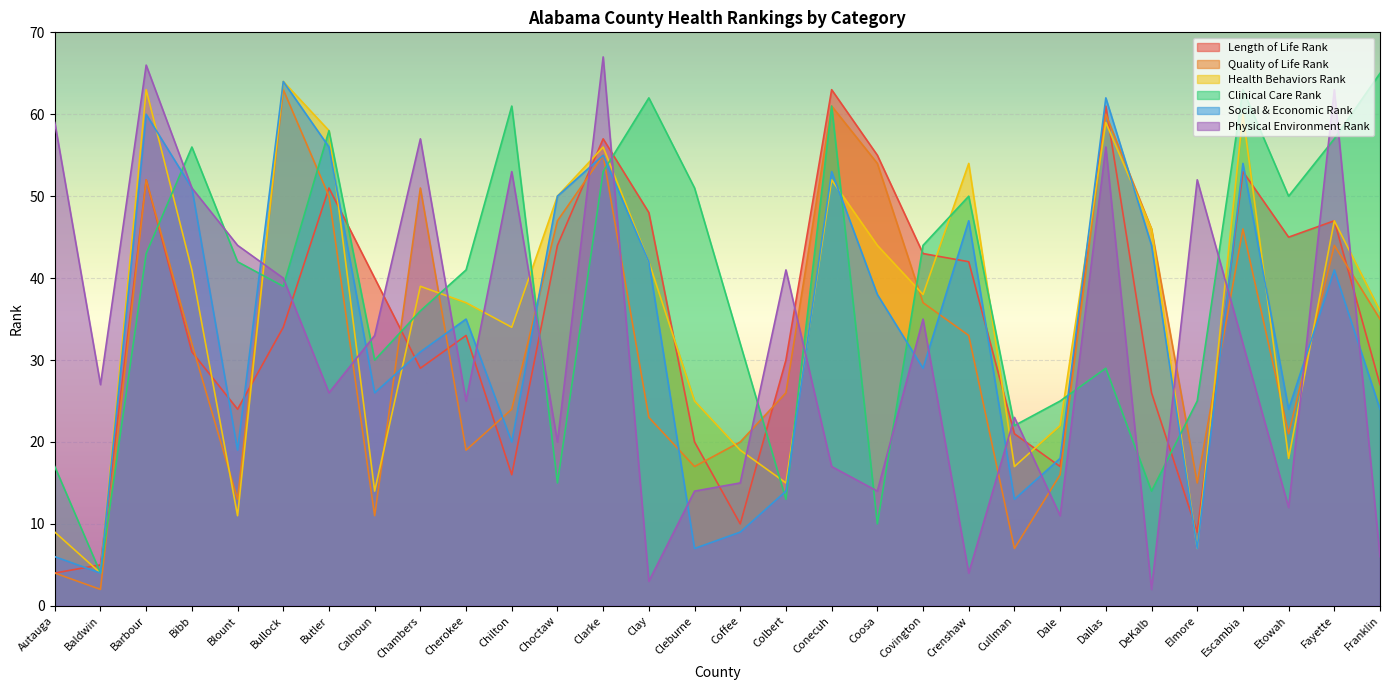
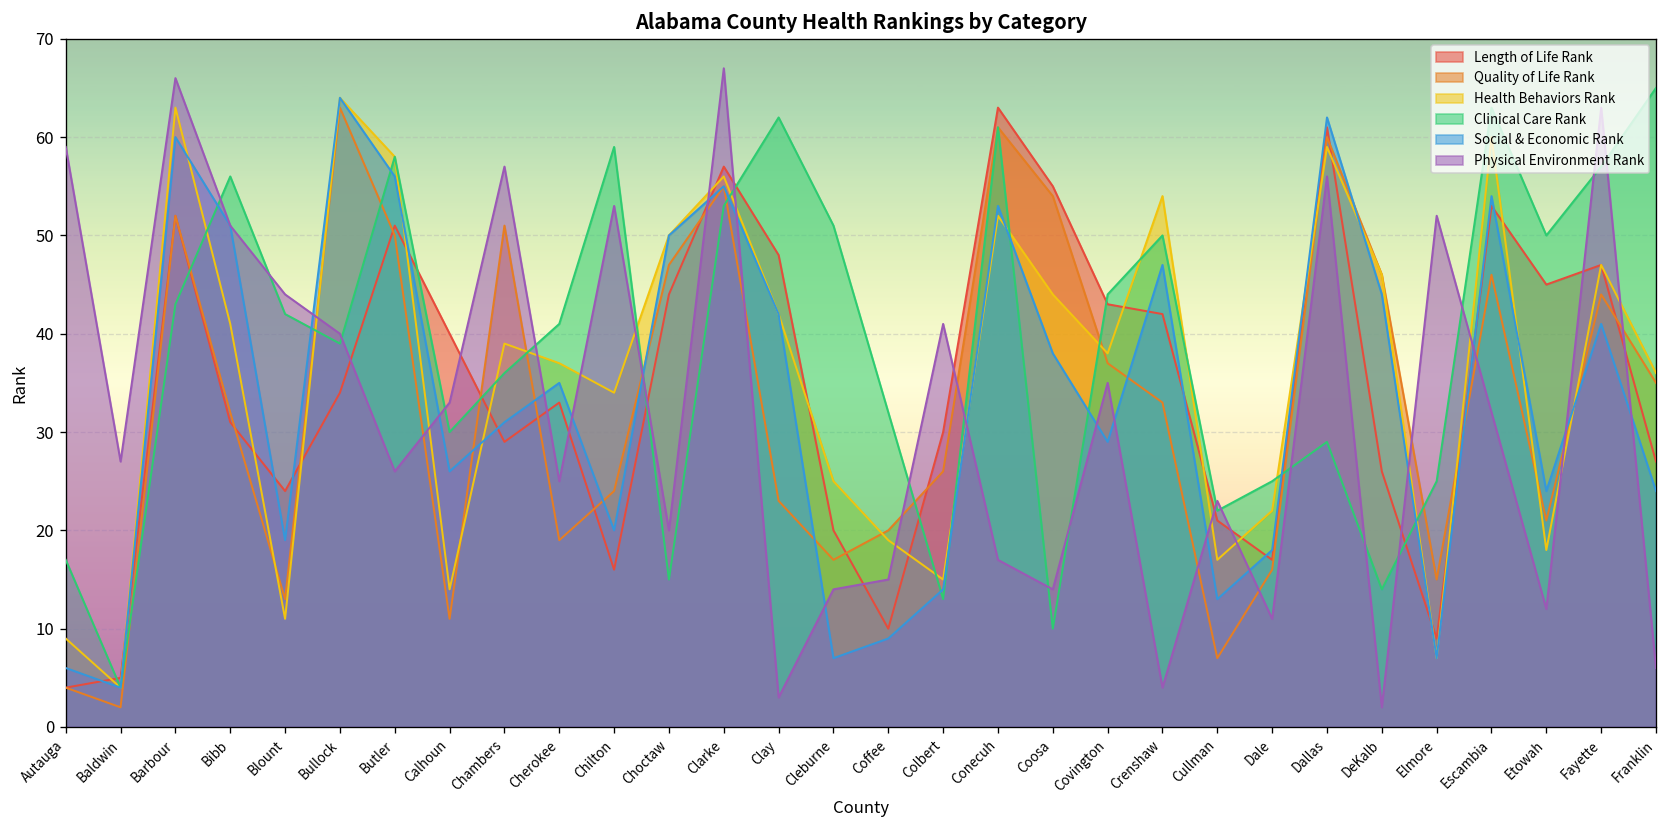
Clinical Care Rank, Chilton: 61 -> 59
